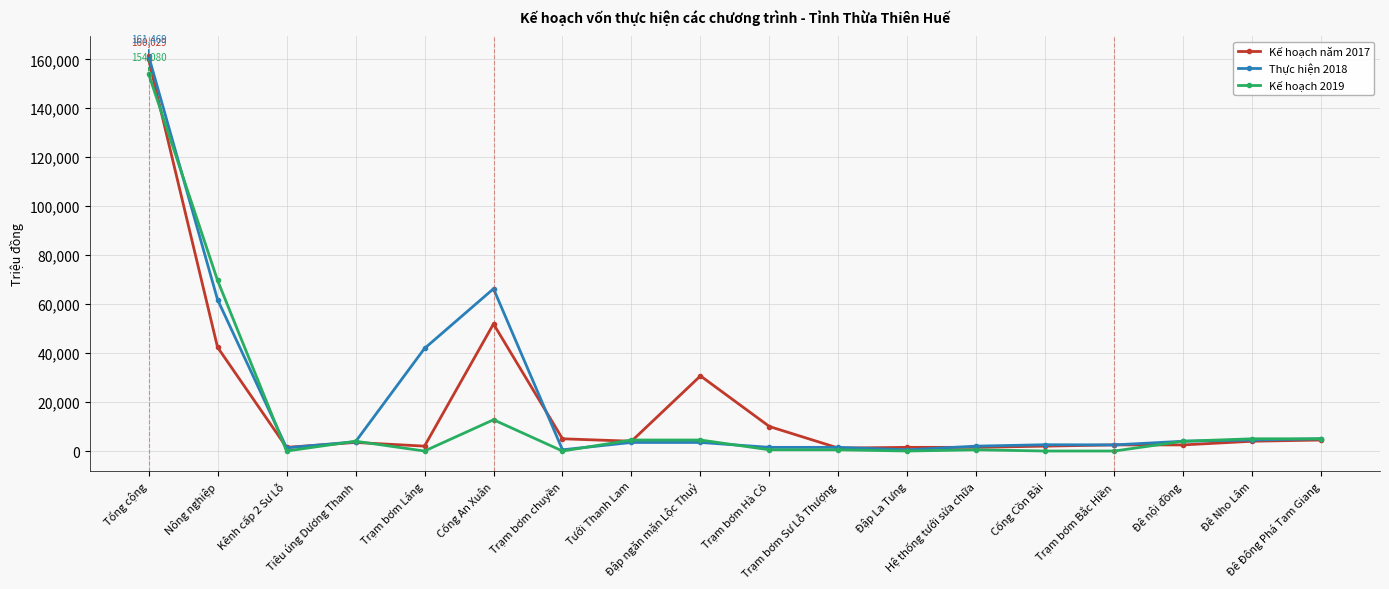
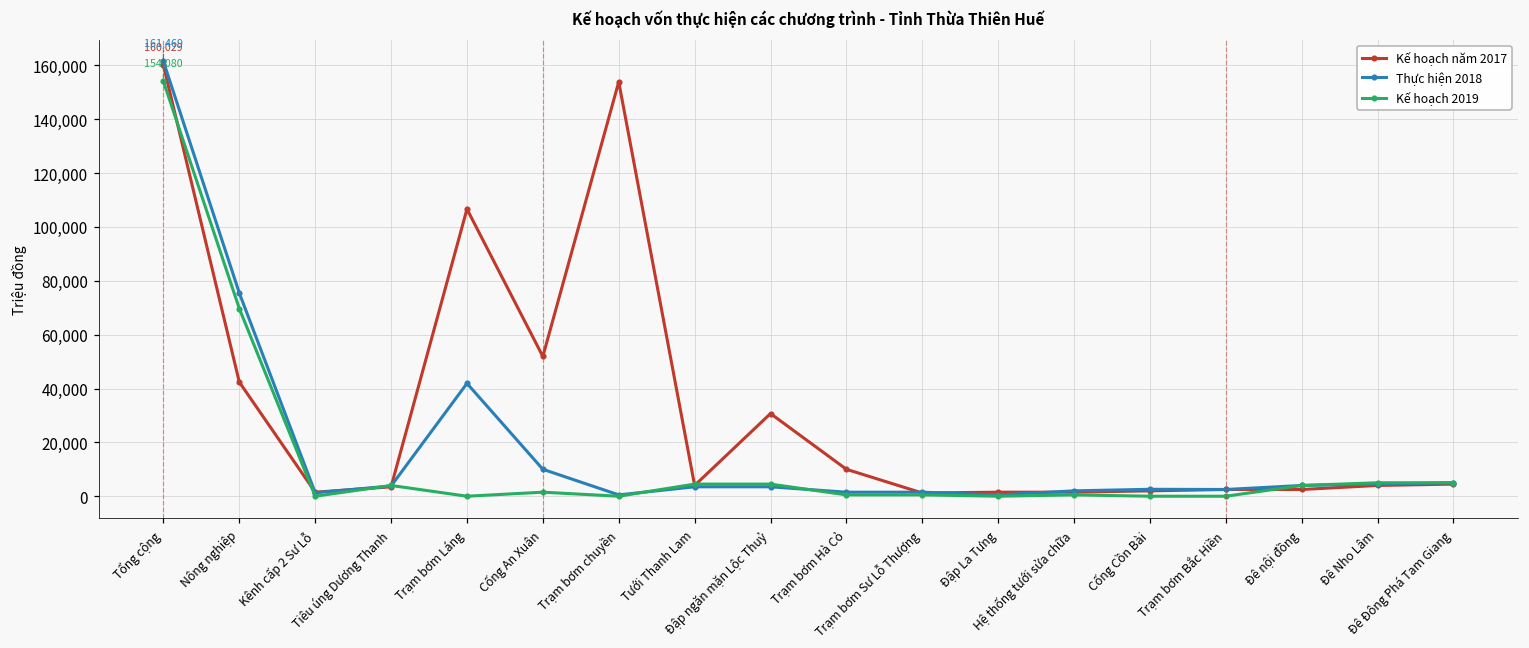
Thực hiện 2018, Nông nghiệp: 62,000 -> 75,000
Kế hoạch năm 2017, Trạm bơm Láng: 2,000 -> 107,000
Thực hiện 2018, Cống An Xuân: 66,000 -> 10,000
Kế hoạch 2019, Cống An Xuân: 13,000 -> 2,000
Kế hoạch năm 2017, Trạm bơm chuyền: 5,000 -> 154,000
